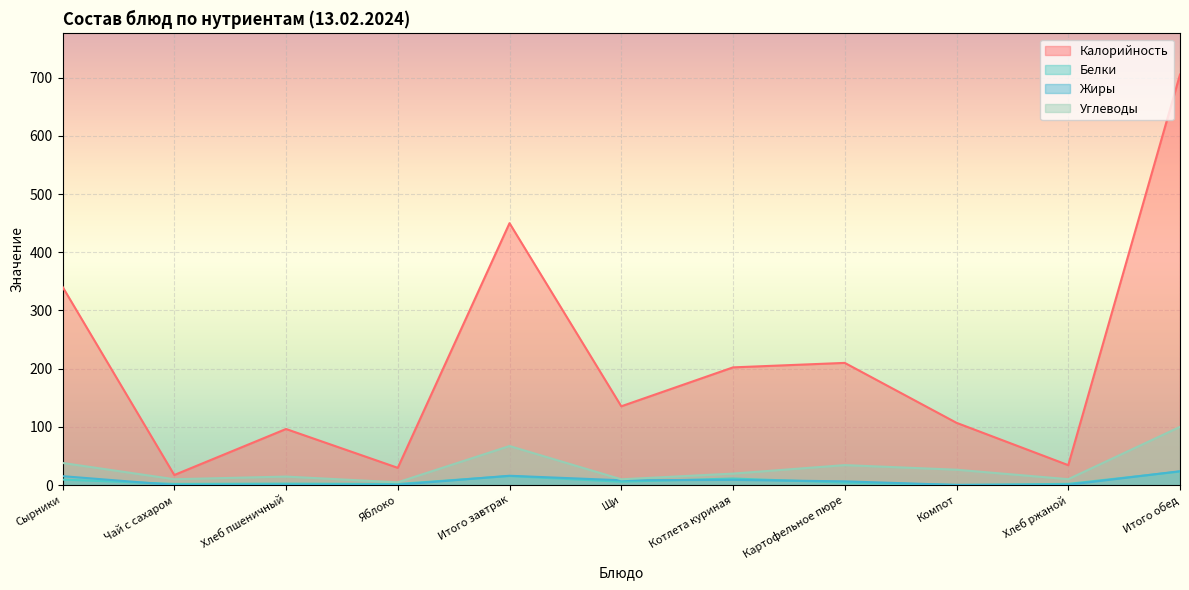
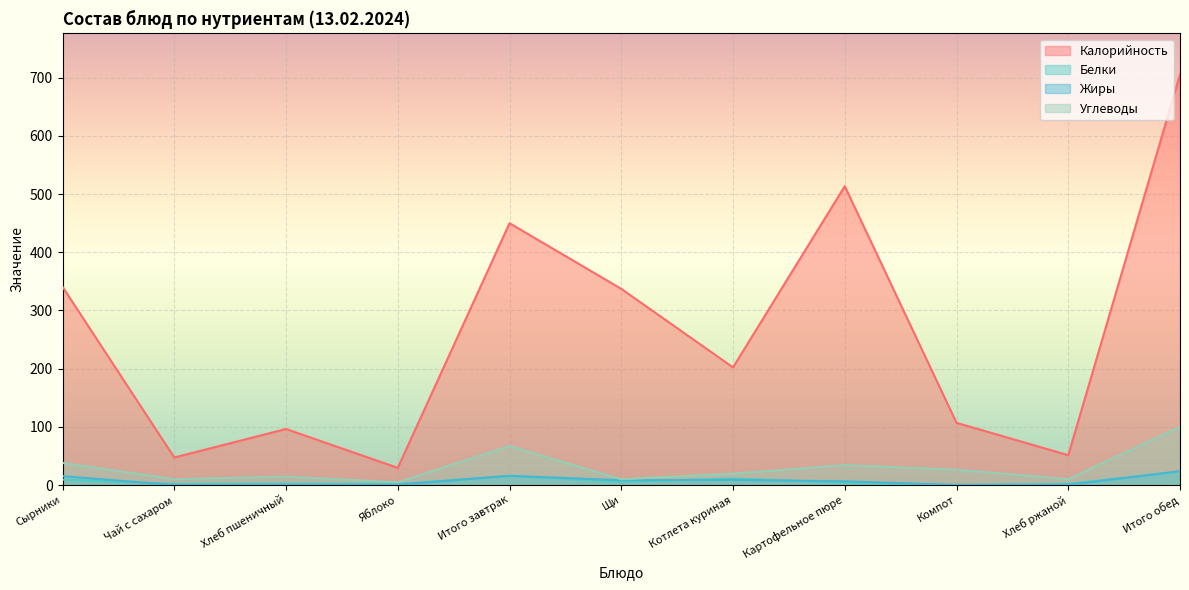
Калорийность, Чай с сахаром: 20 -> 50
Калорийность, Щи: 140 -> 340
Калорийность, Картофельное пюре: 210 -> 510
Калорийность, Хлеб ржаной: 30 -> 50
